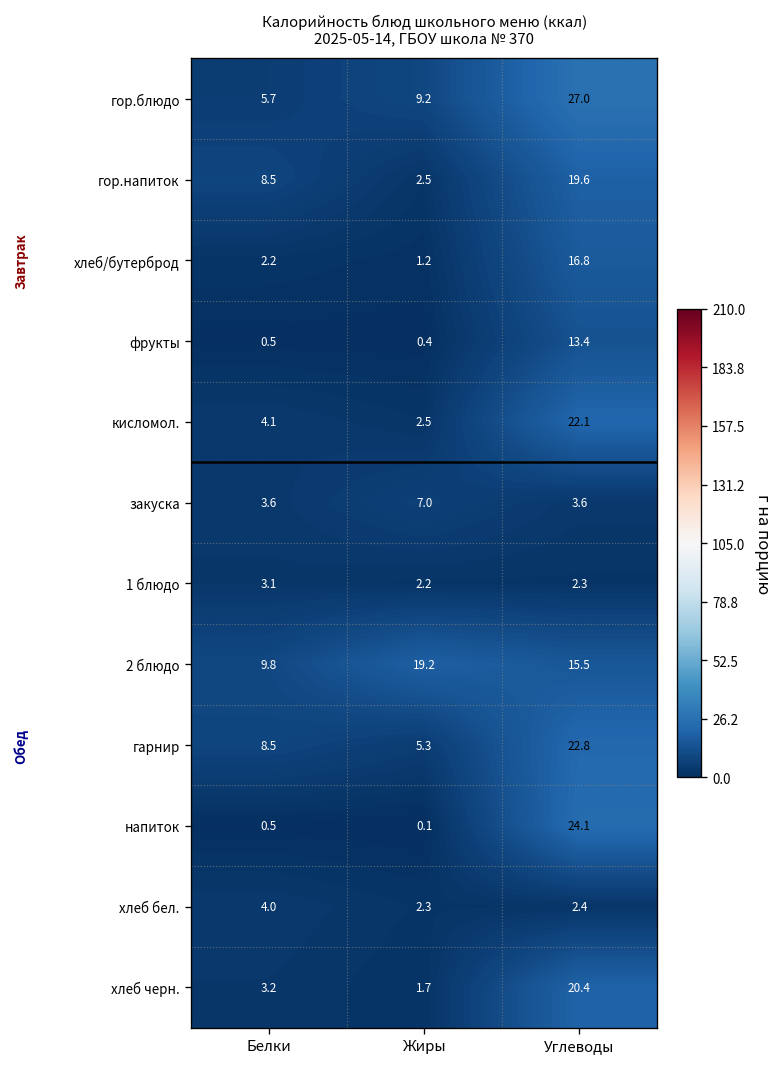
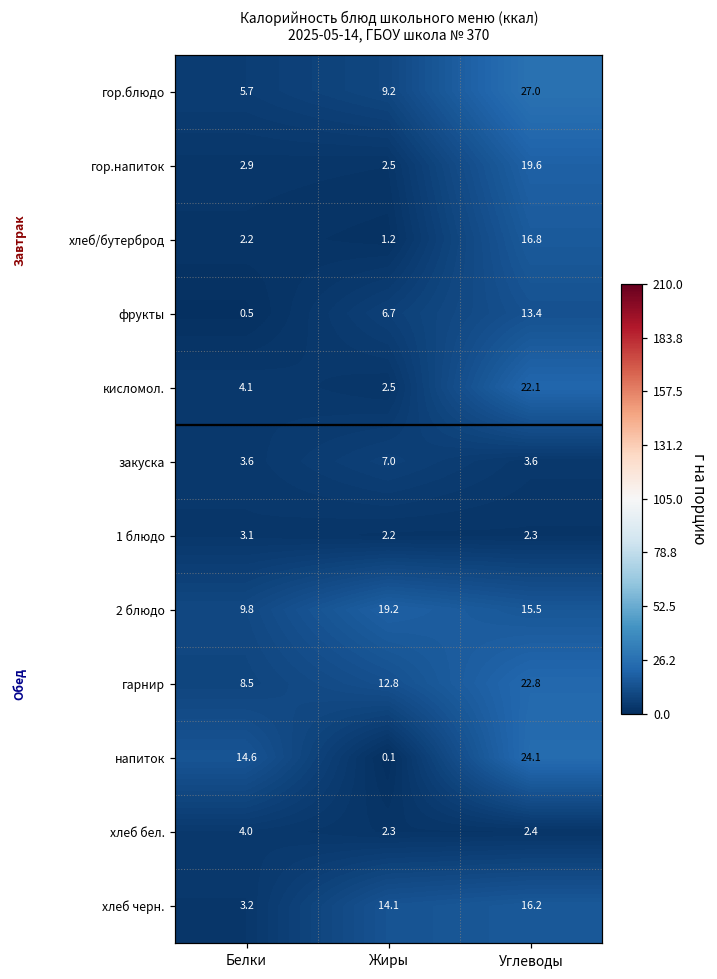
гор.напиток, Белки: 8.5 -> 2.9
фрукты, Жиры: 0.4 -> 6.7
гарнир, Жиры: 5.3 -> 12.8
напиток, Белки: 0.5 -> 14.6
хлеб черн., Жиры: 1.7 -> 14.1
хлеб черн., Углеводы: 20.4 -> 16.2
